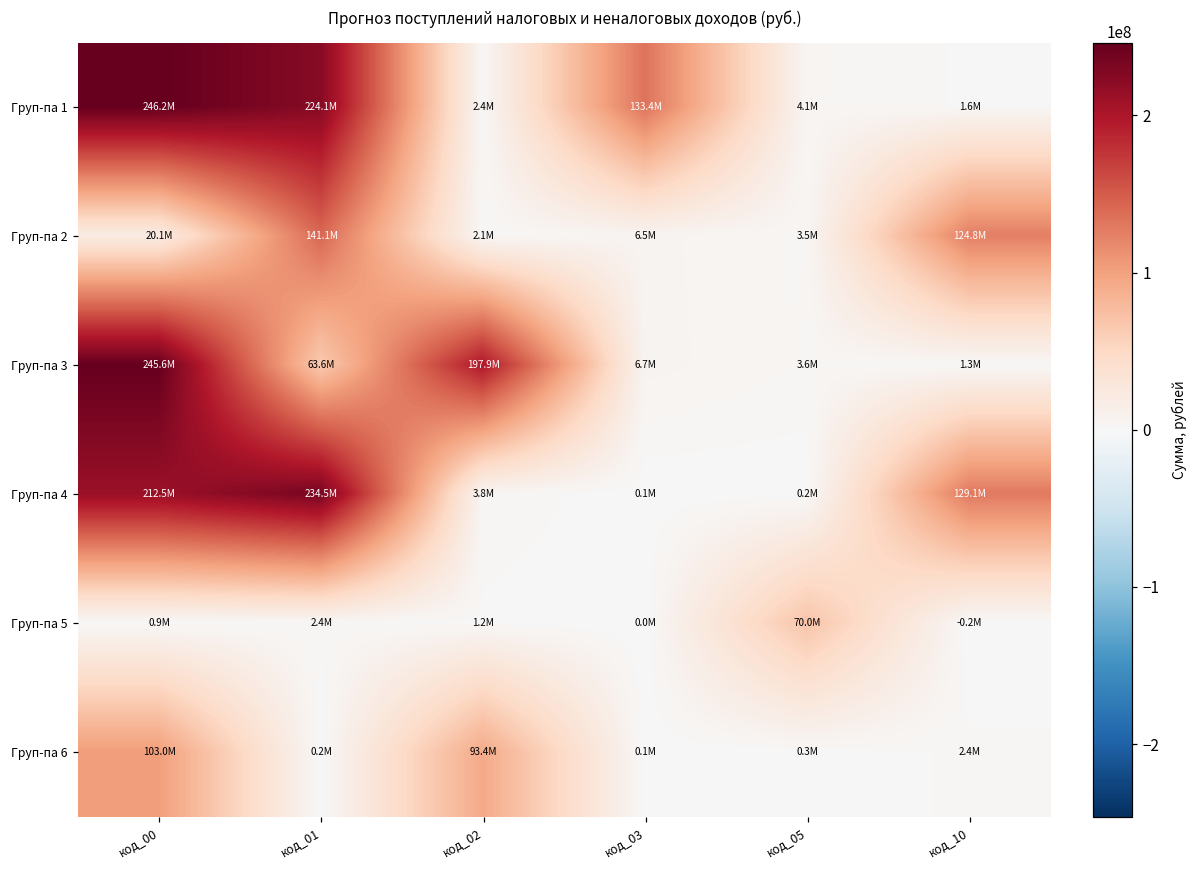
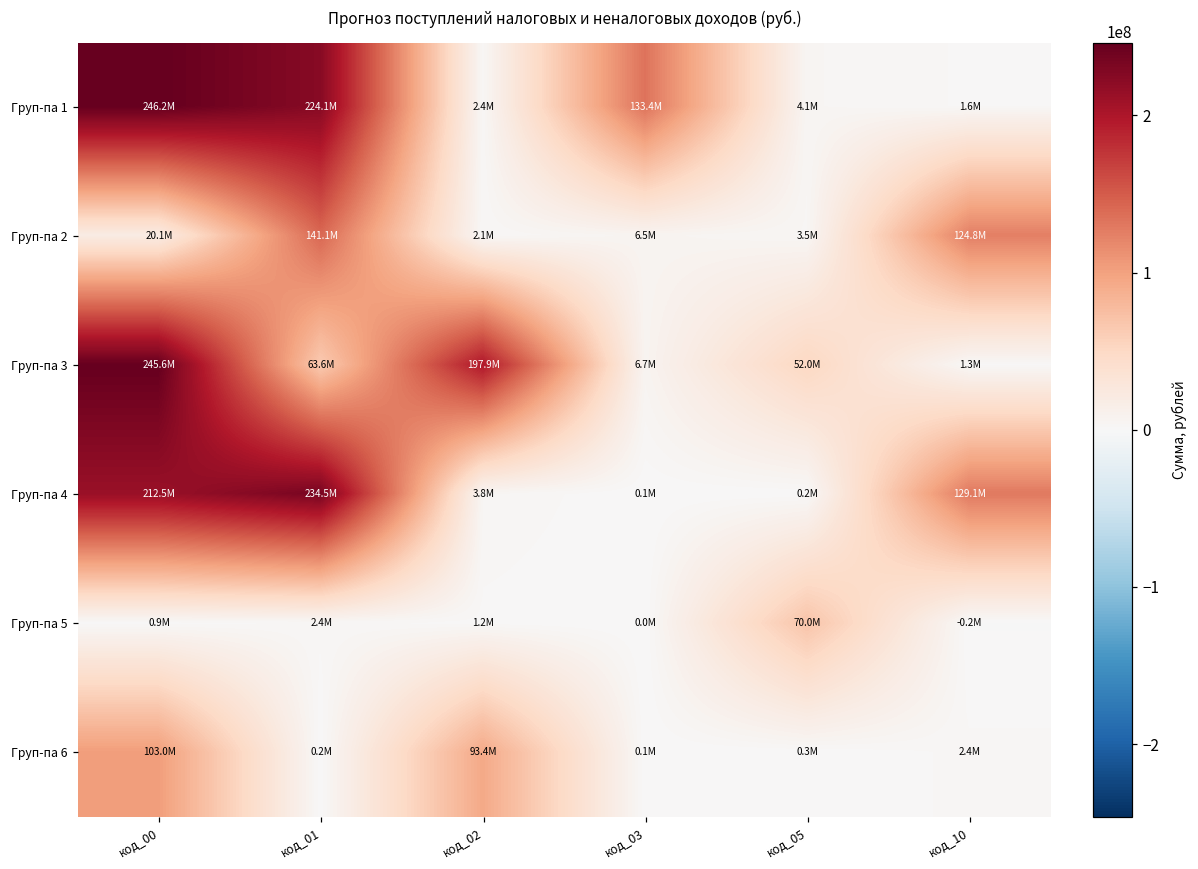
Груп-па 3, код_05: 3.6M -> 52.0M
